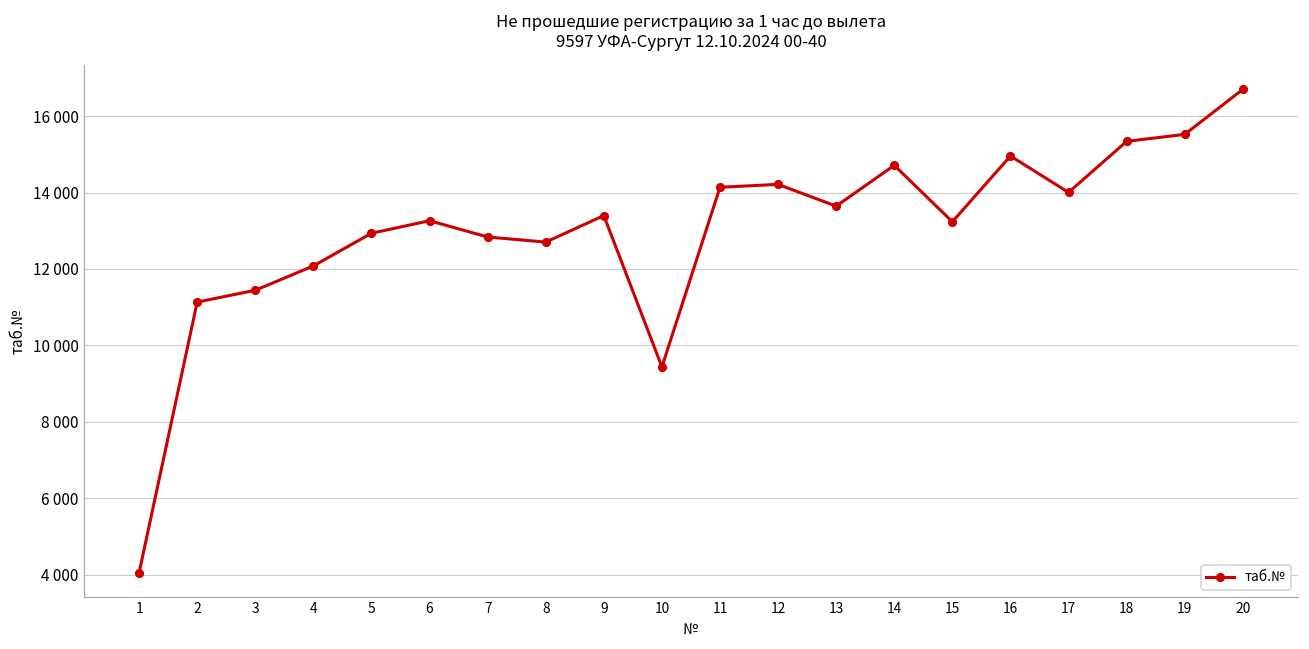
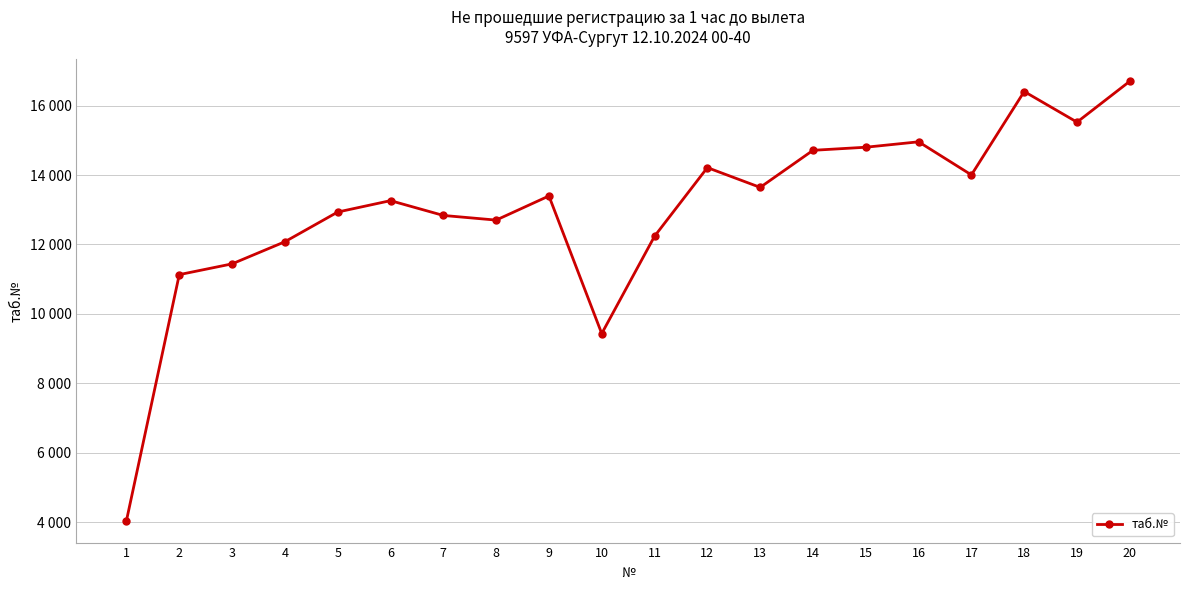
11: 14100 -> 12200
15: 13200 -> 14800
18: 15300 -> 16400
